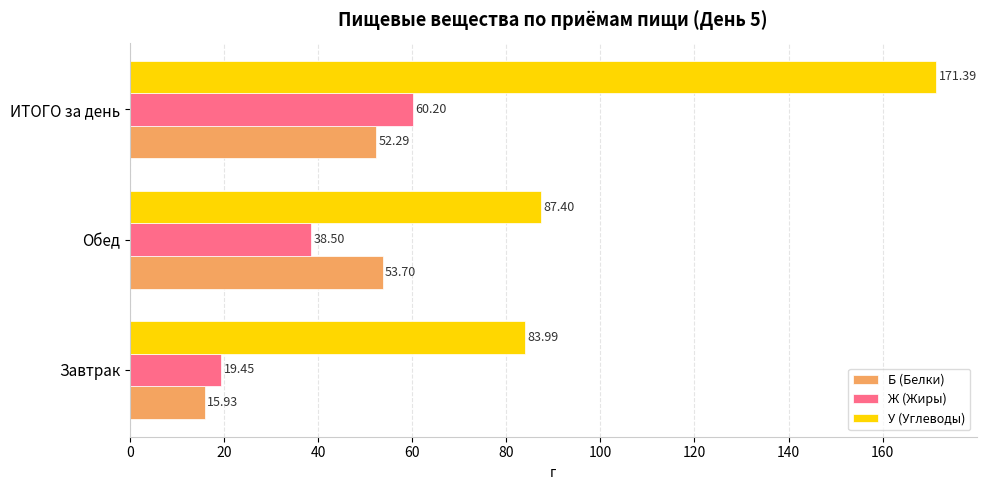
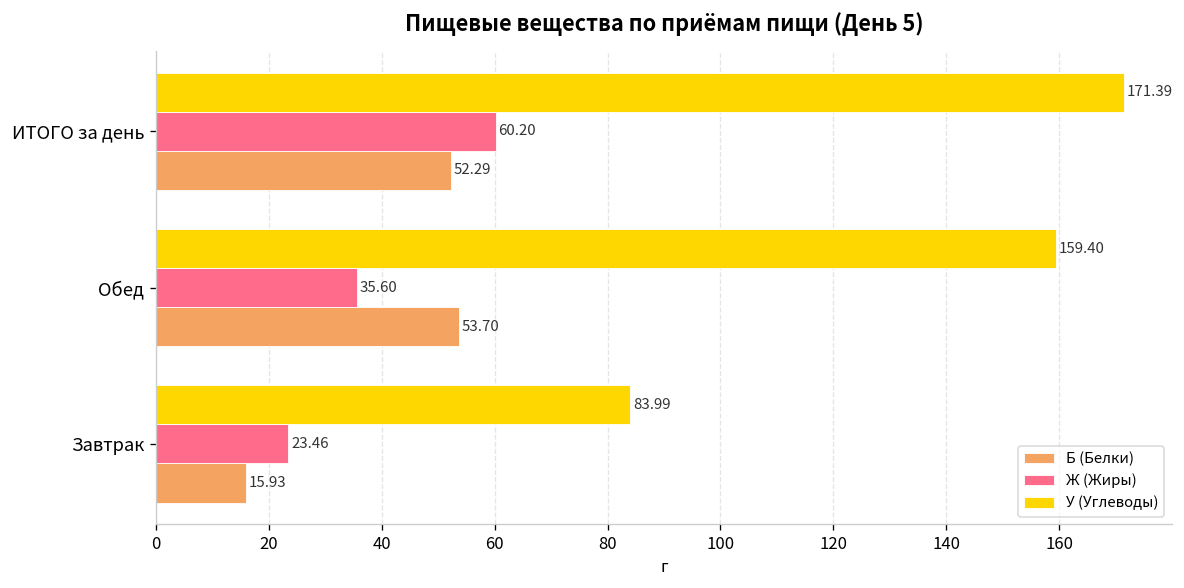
У (Углеводы), Обед: 87.40 -> 159.40
Ж (Жиры), Обед: 38.50 -> 35.60
Ж (Жиры), Завтрак: 19.45 -> 23.46
